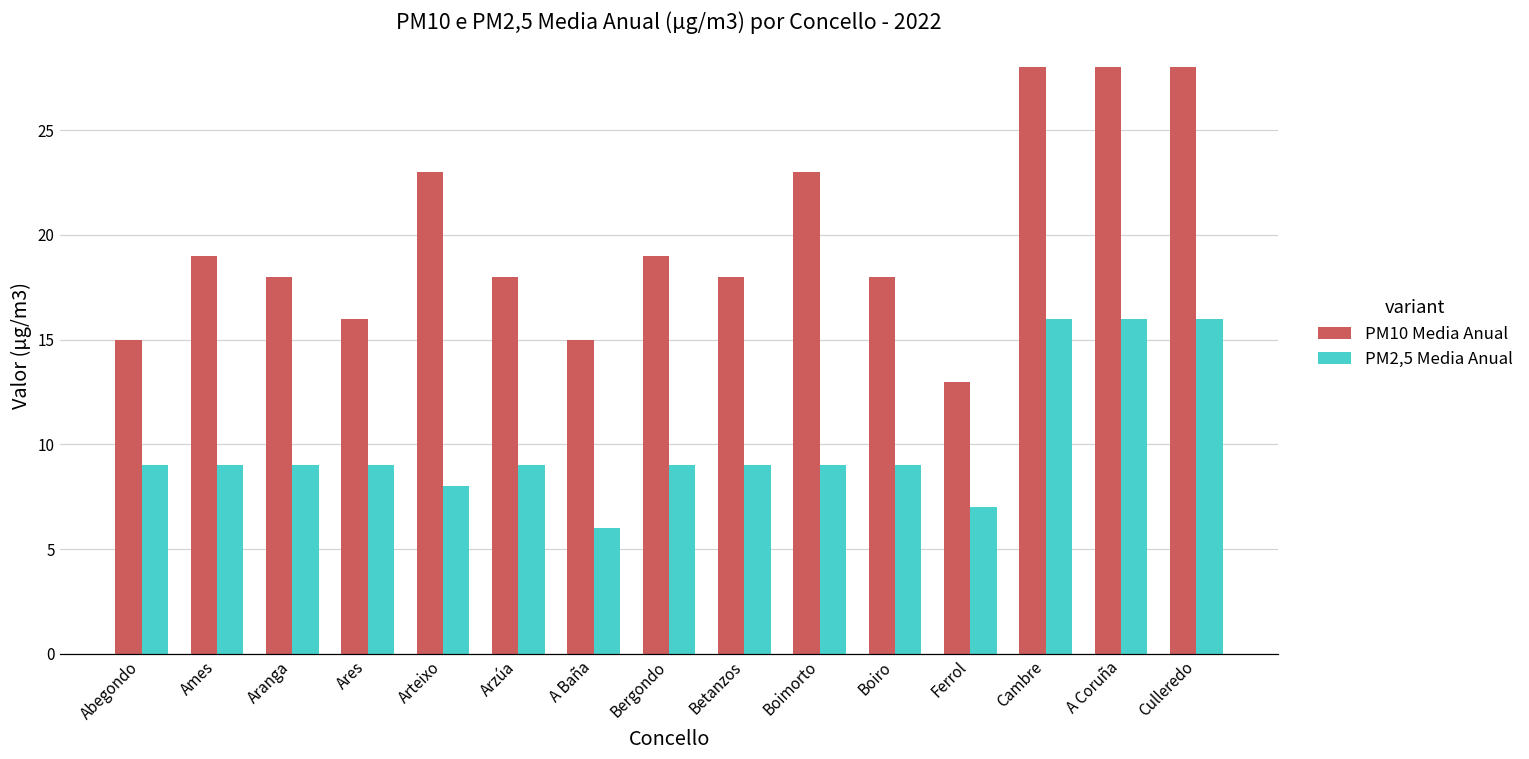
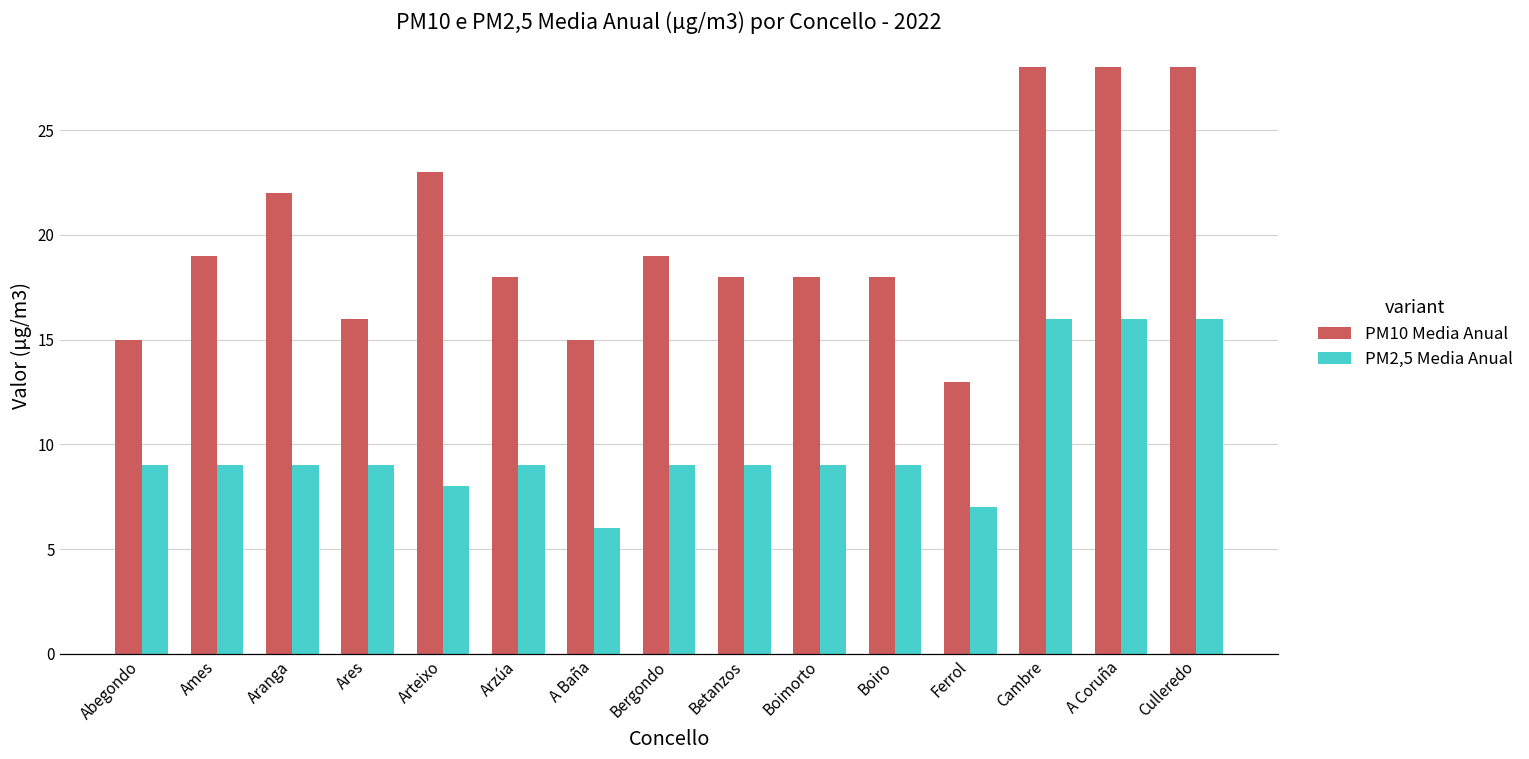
PM10 Media Anual, Aranga: 18 -> 22
PM10 Media Anual, Boimorto: 23 -> 18
